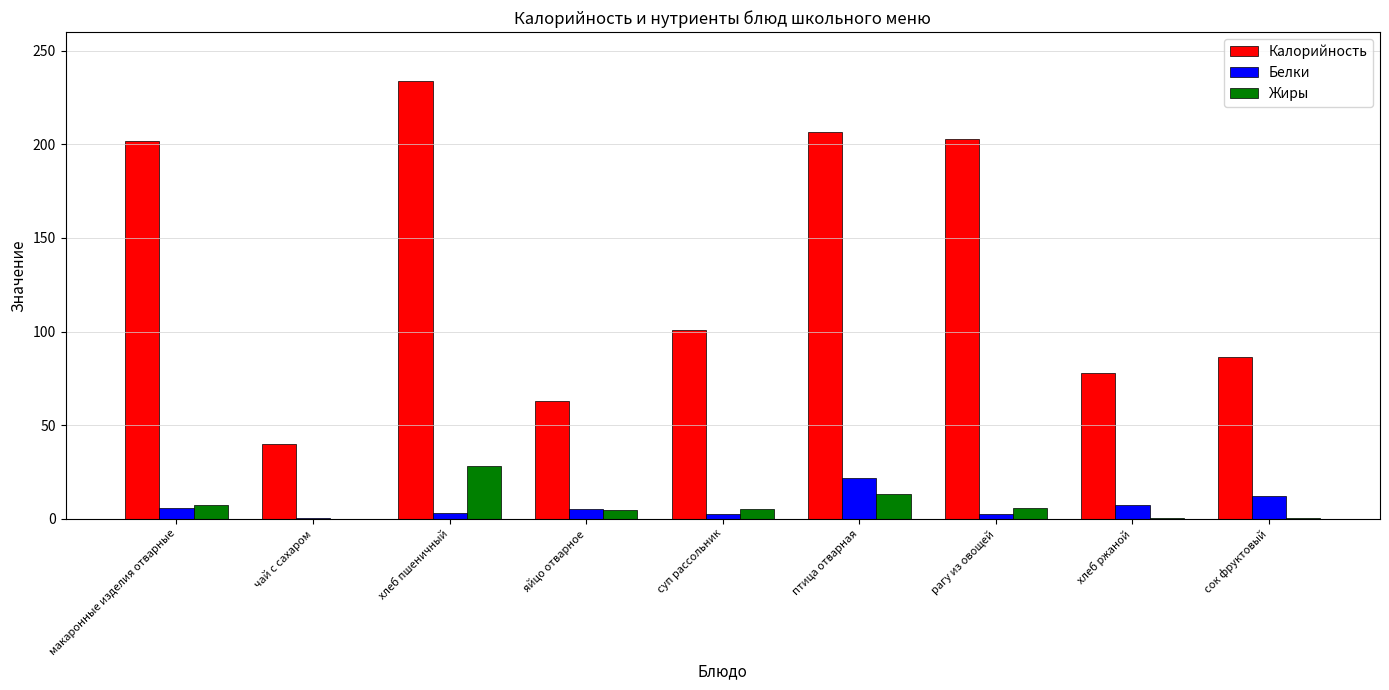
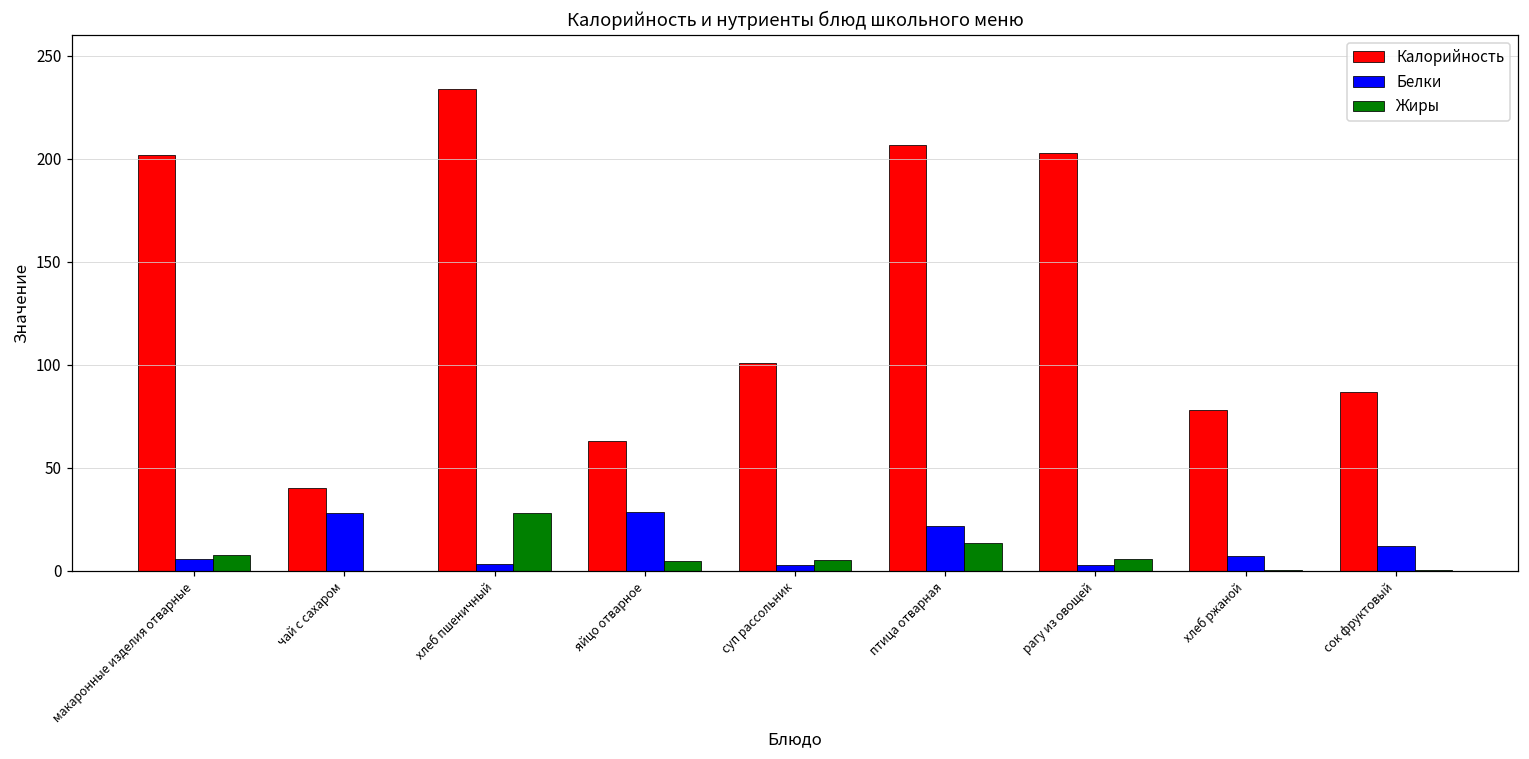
Белки, чай с сахаром: 1 -> 28
Белки, яйцо отварное: 5 -> 29
